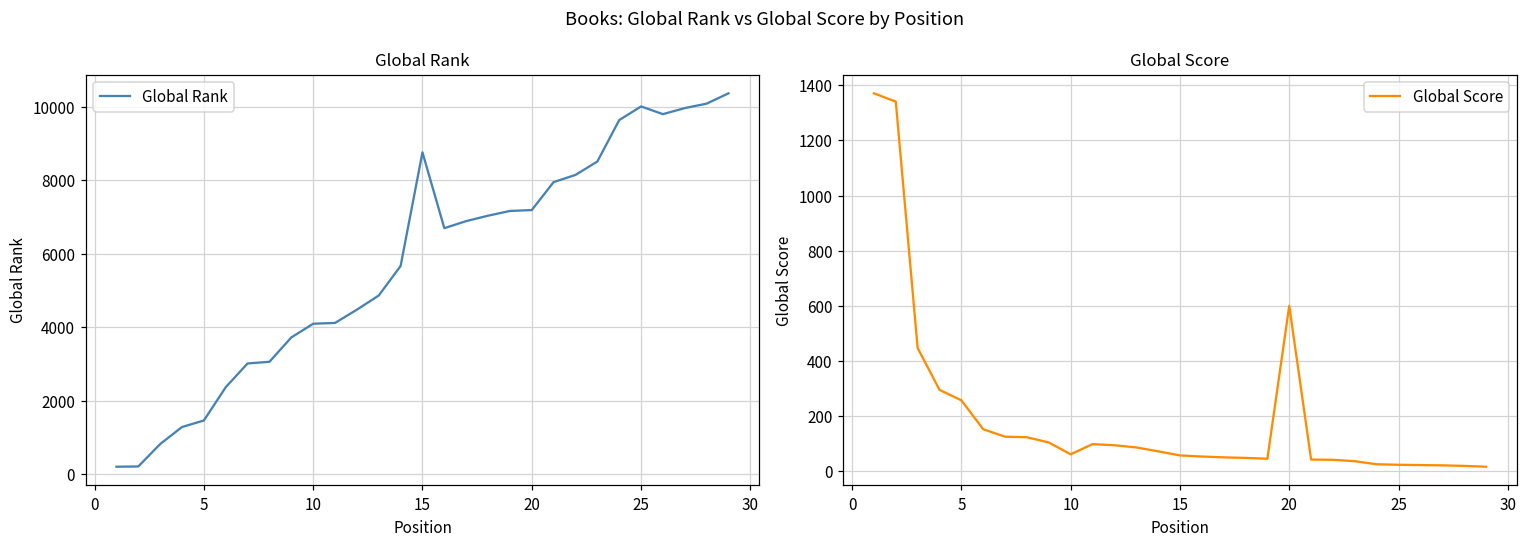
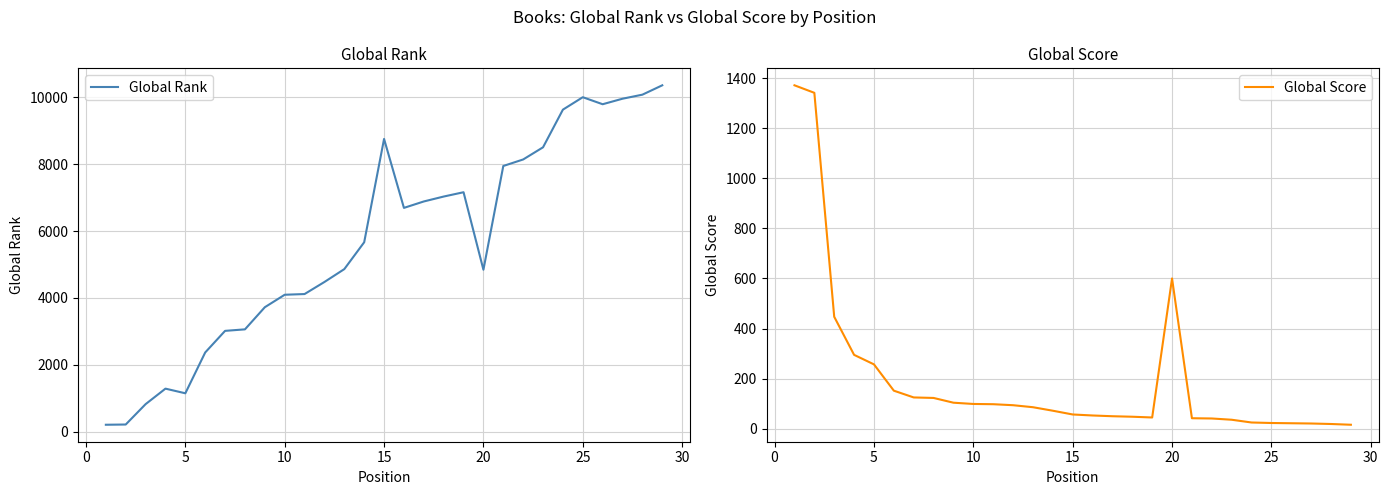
Global Rank, 5: 1500 -> 1200
Global Rank, 20: 7200 -> 4800
Global Score, 10: 60 -> 100
